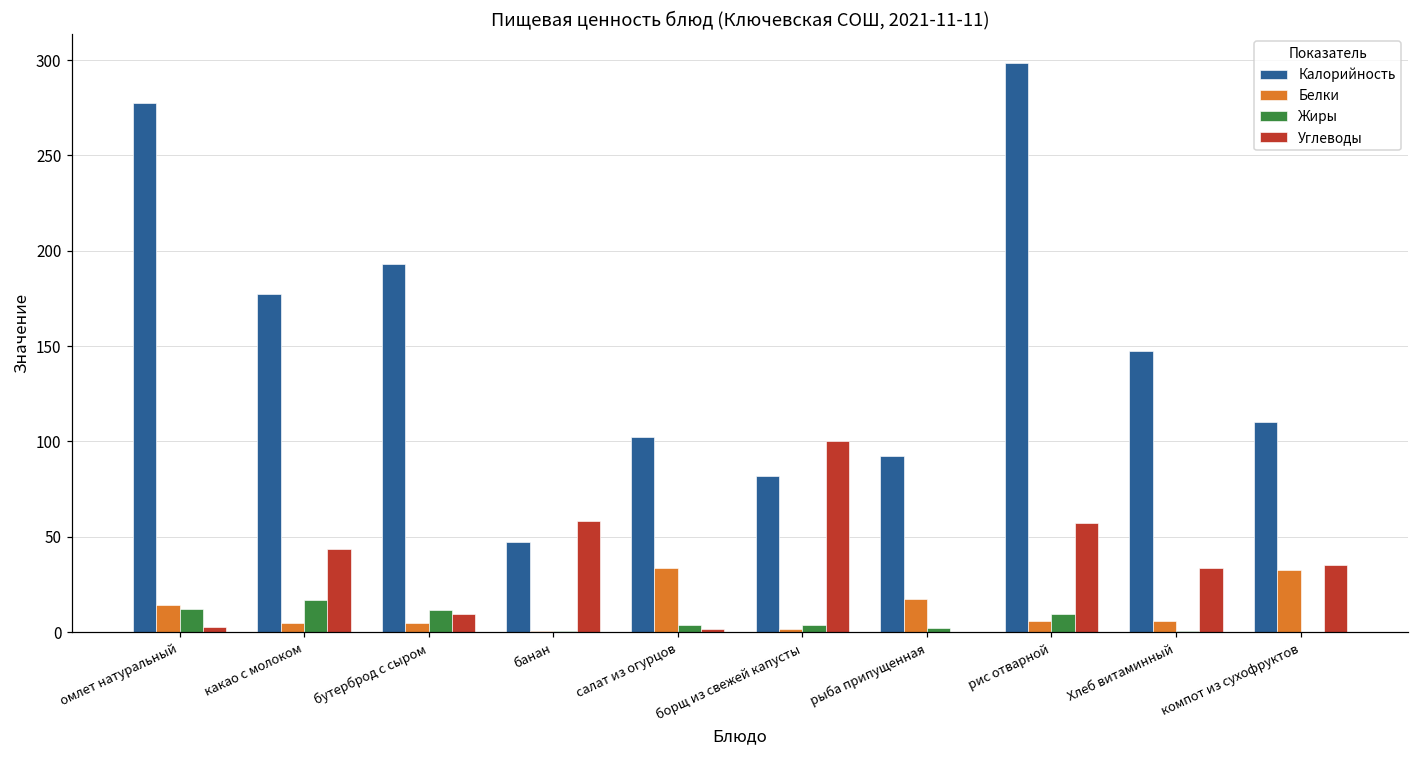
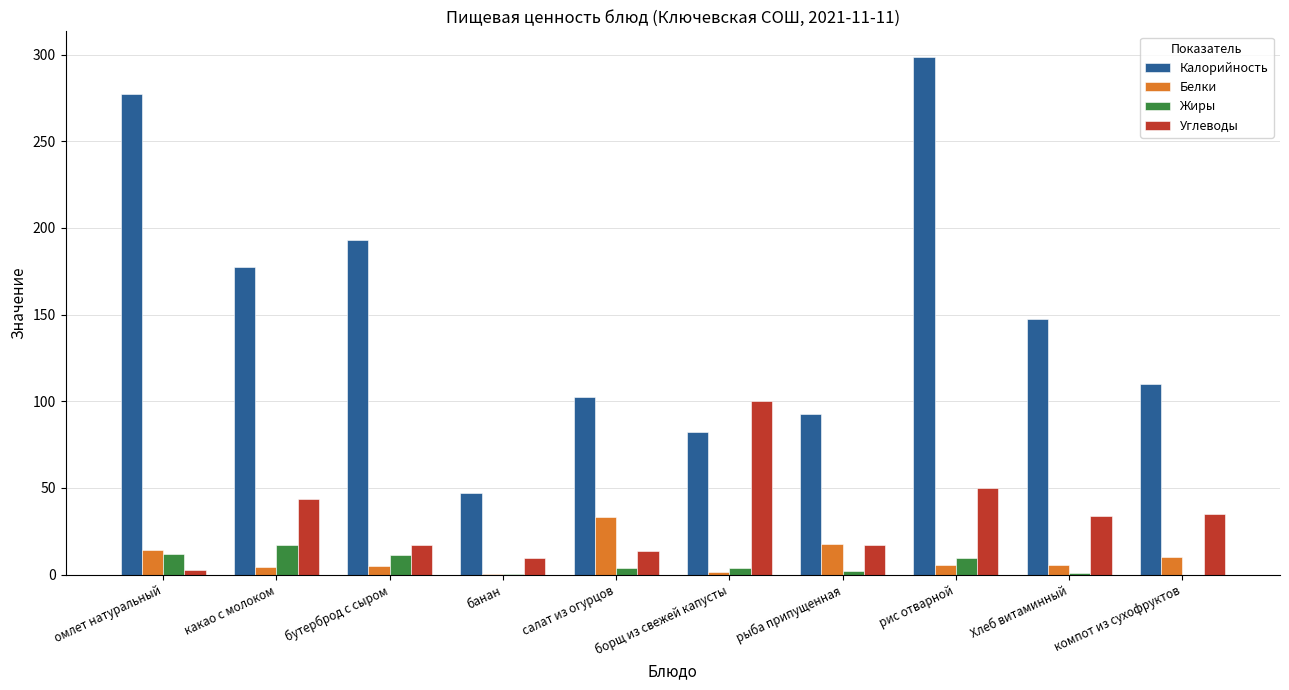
Углеводы, бутерброд с сыром: 9 -> 17
Углеводы, банан: 59 -> 10
Углеводы, салат из огурцов: 1 -> 13
Углеводы, рыба припущенная: 0 -> 17
Углеводы, рис отварной: 57 -> 50
Белки, компот из сухофруктов: 32 -> 10
